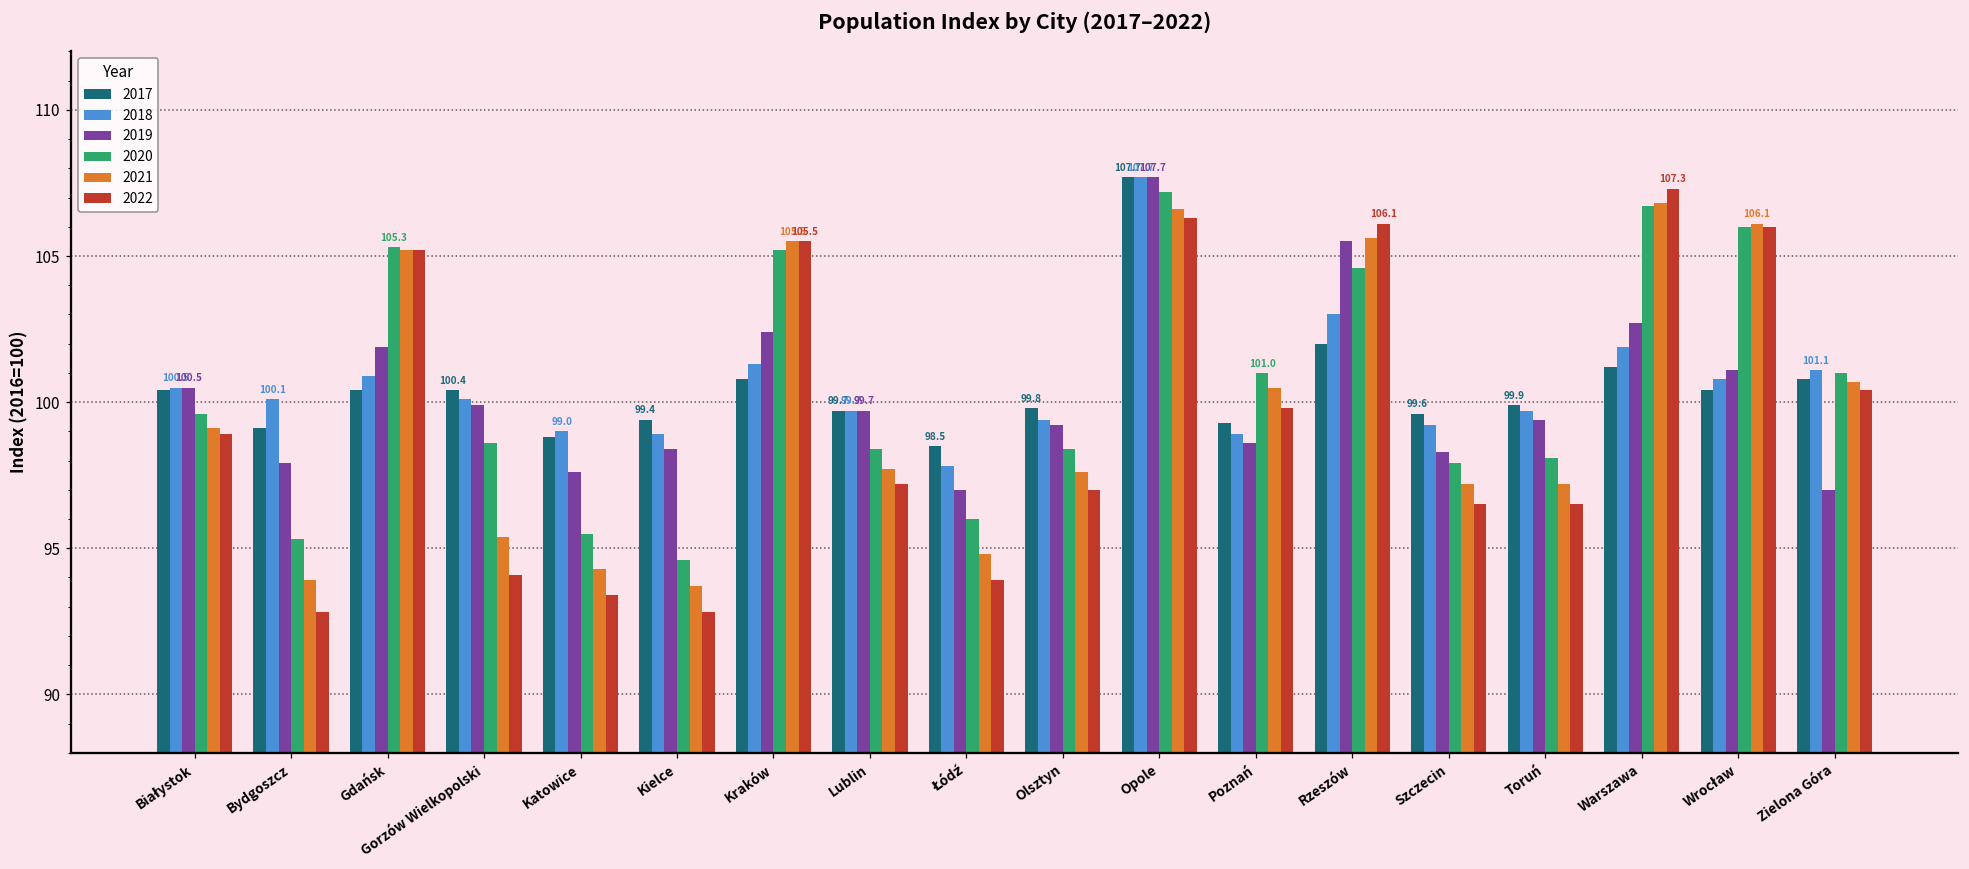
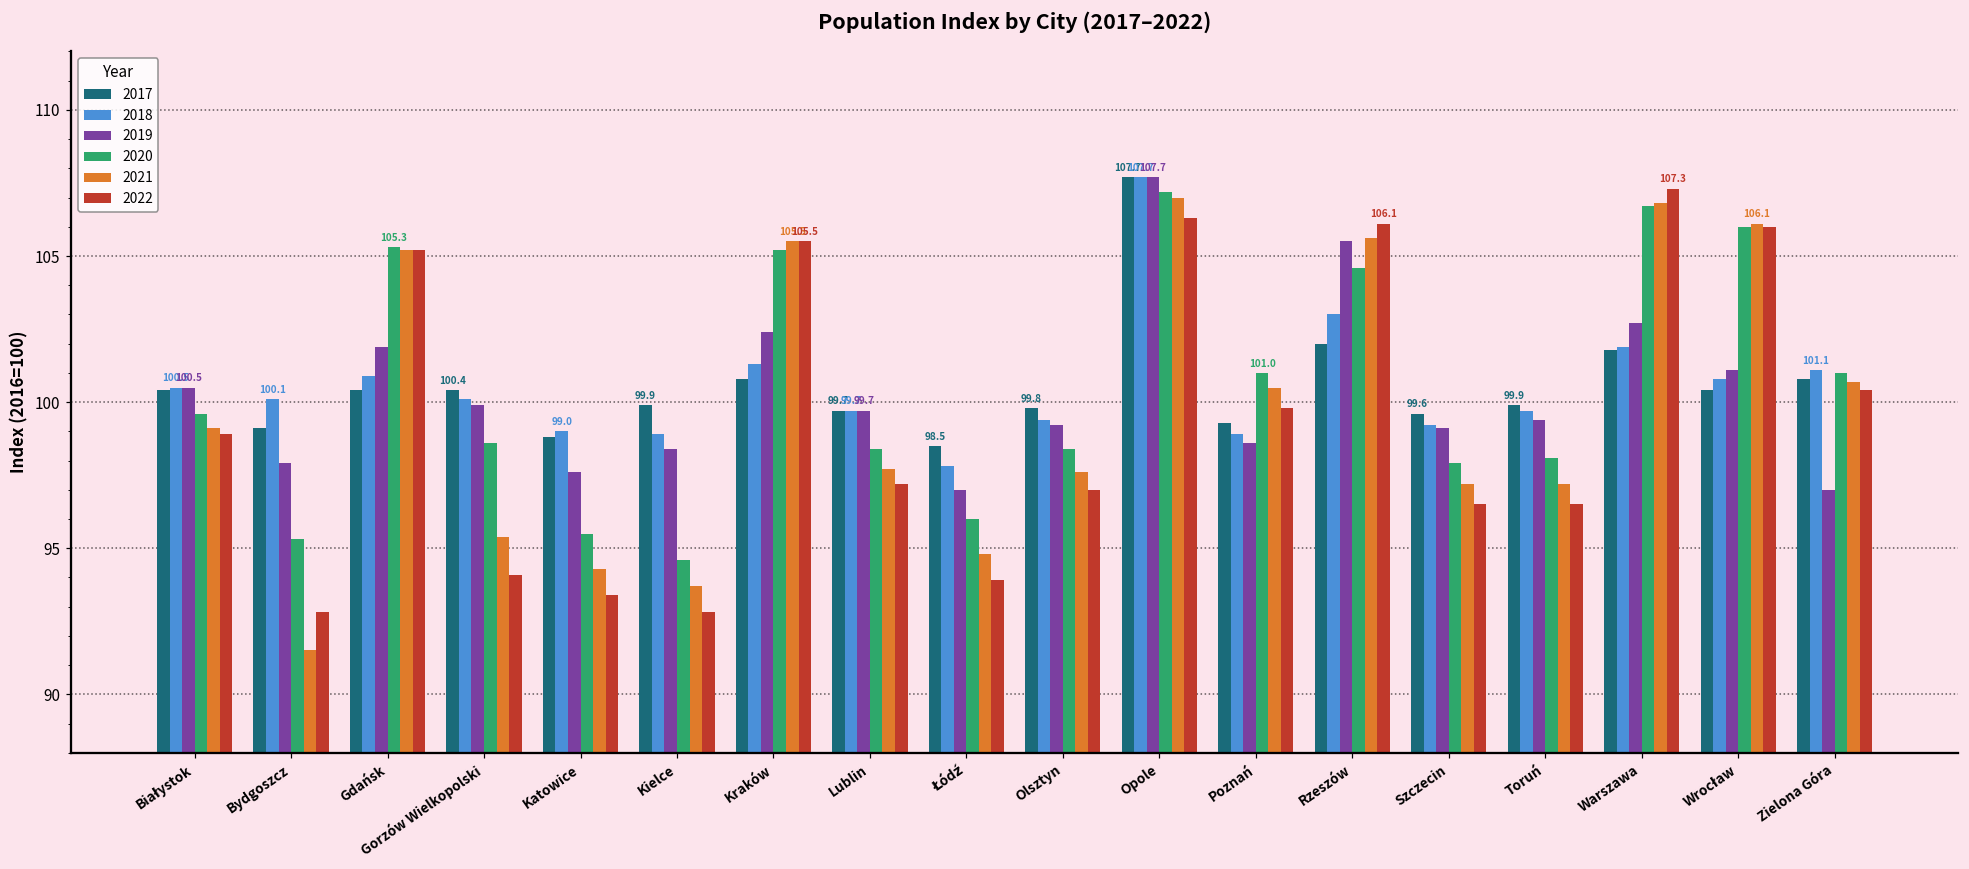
2021, Bydgoszcz: 93.9 -> 91.5
2017, Kielce: 99.4 -> 99.9
2021, Opole: 106.6 -> 107.0
2019, Szczecin: 98.3 -> 99.1
2017, Warszawa: 101.2 -> 101.8
